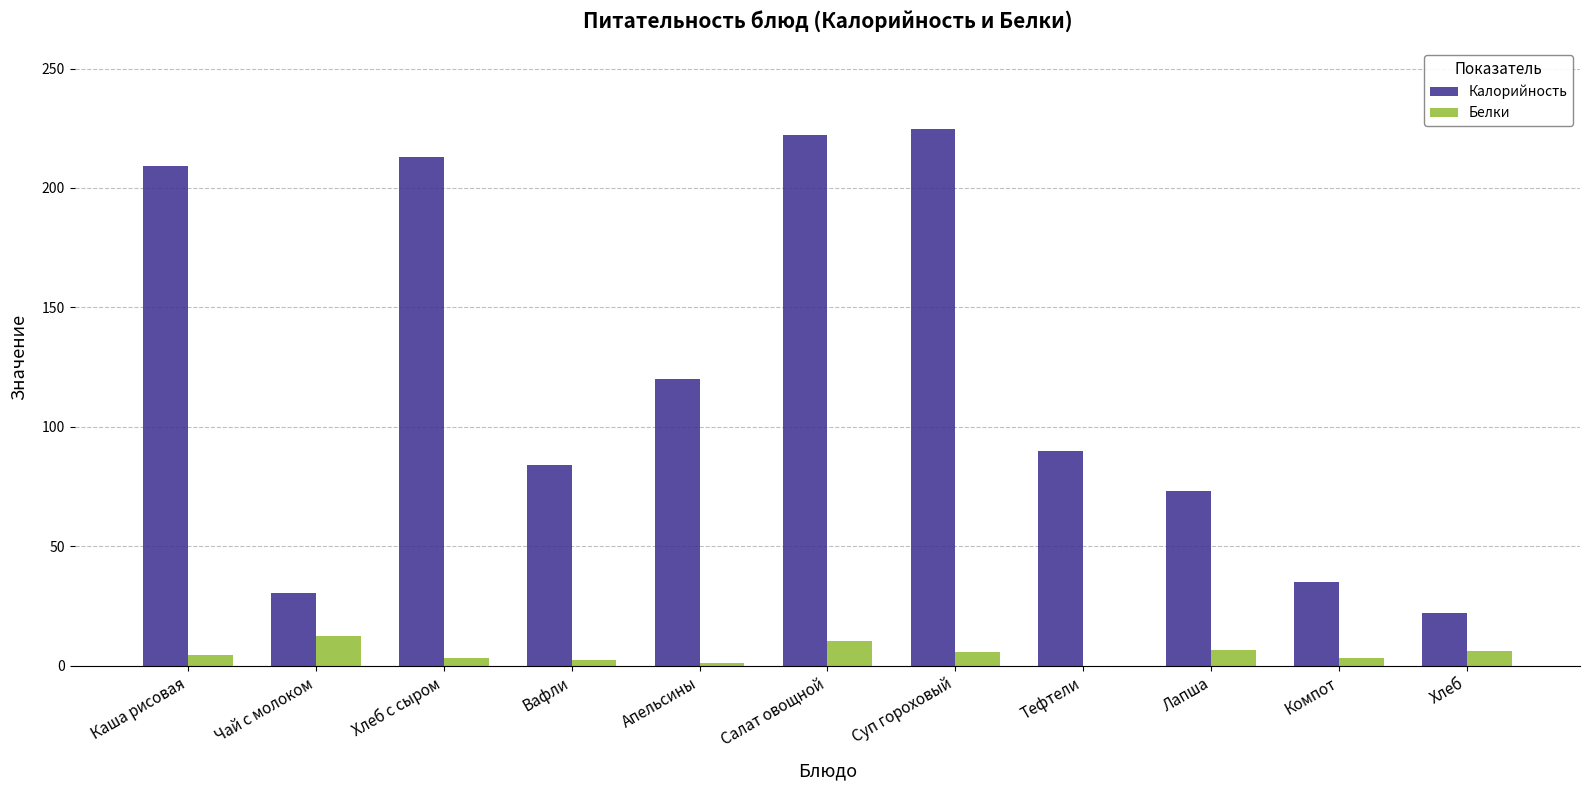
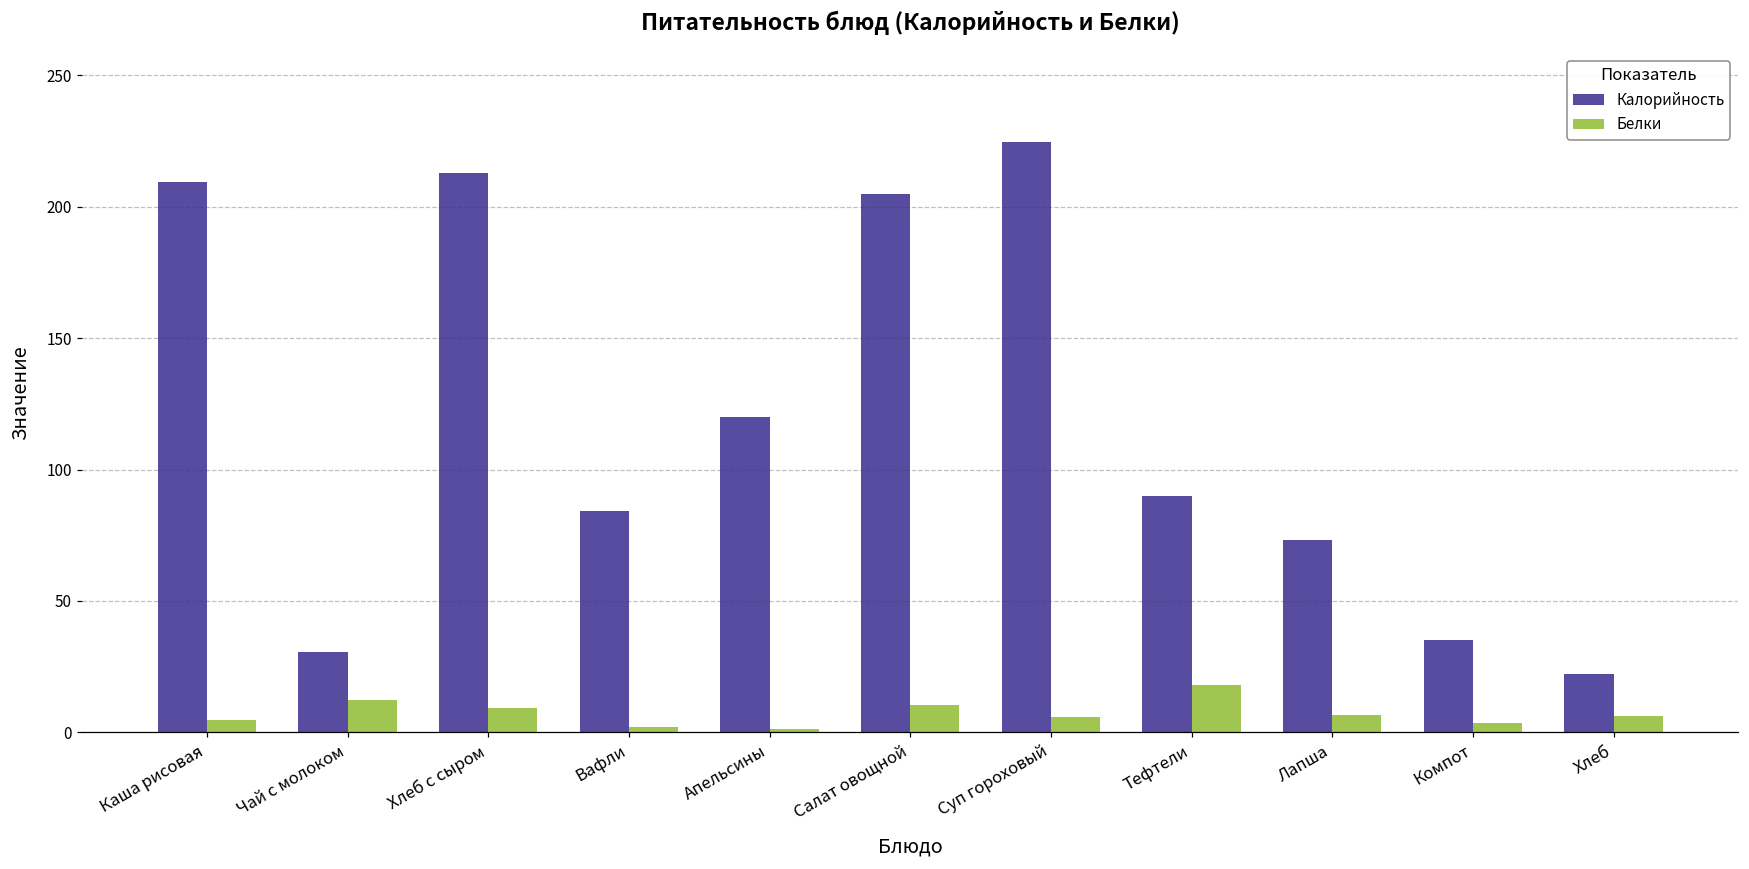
Белки, Хлеб с сыром: 3 -> 9
Калорийность, Салат овощной: 222 -> 205
Белки, Тефтели: 0 -> 18
